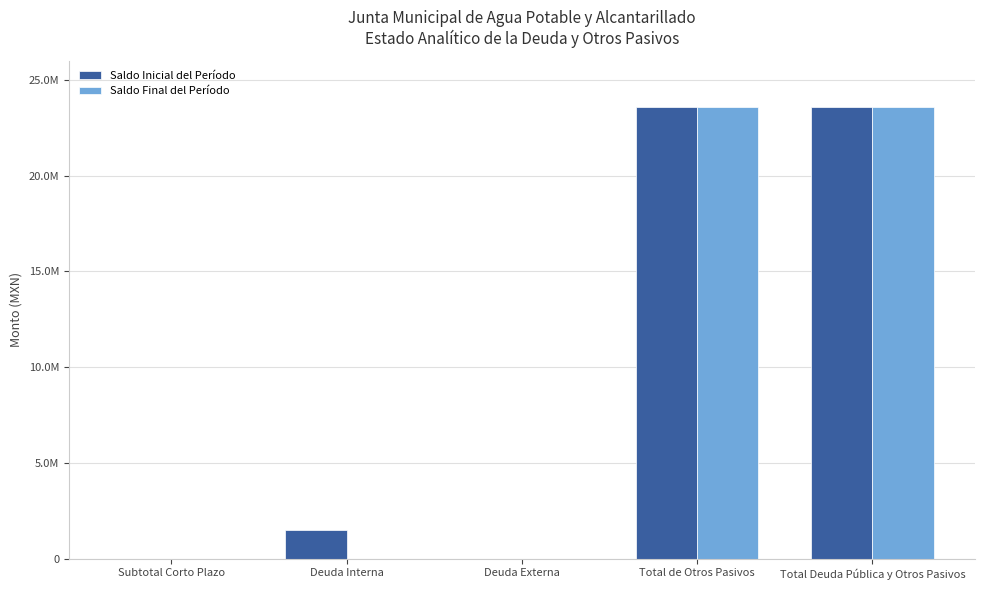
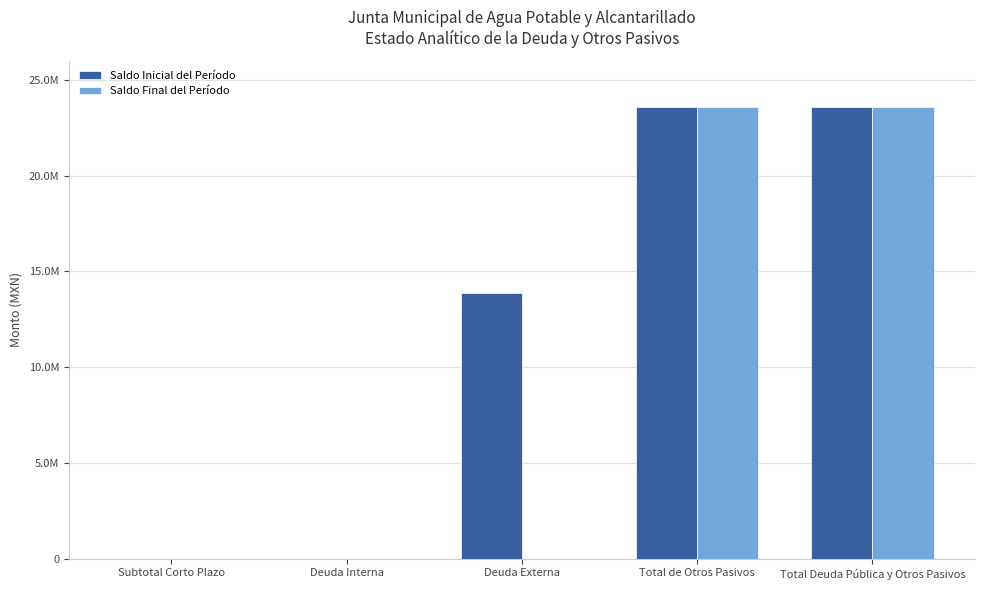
Saldo Inicial del Período, Deuda Interna: 1500000 -> 0
Saldo Inicial del Período, Deuda Externa: 0 -> 13900000
